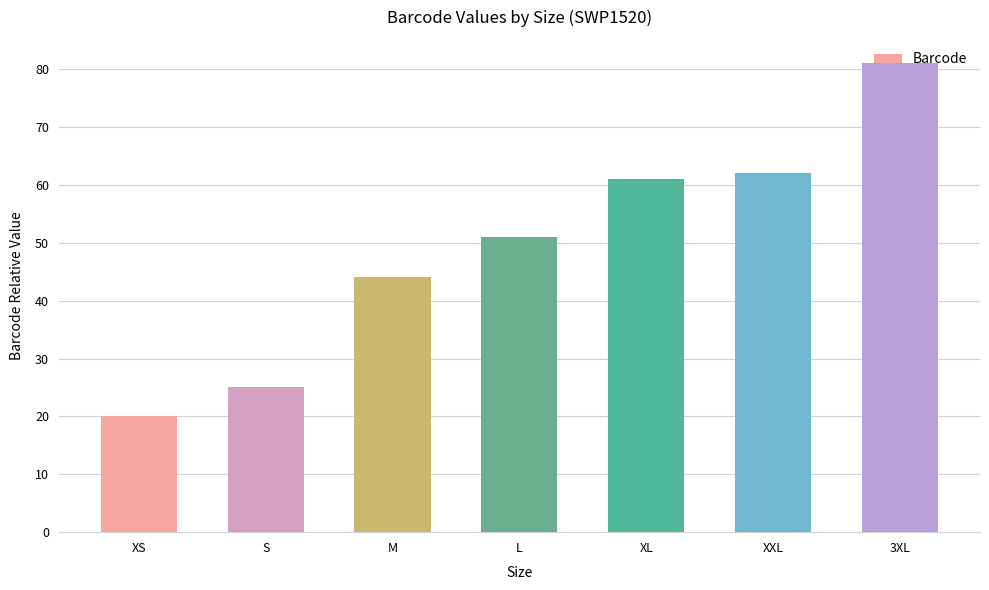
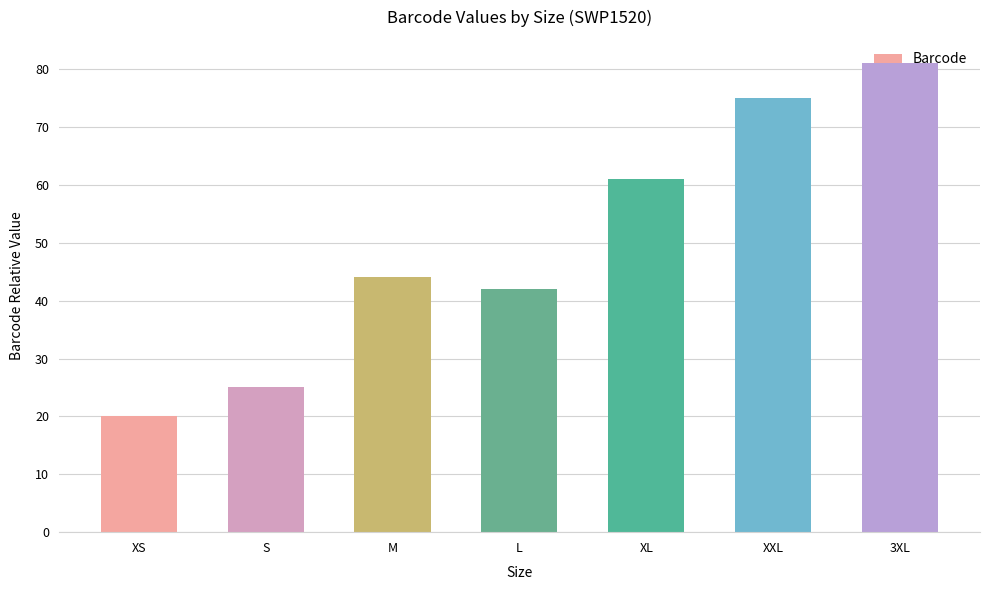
L: 51 -> 42
XXL: 62 -> 75
